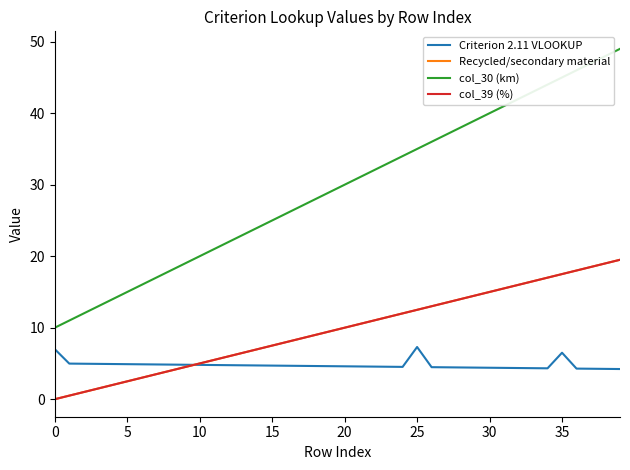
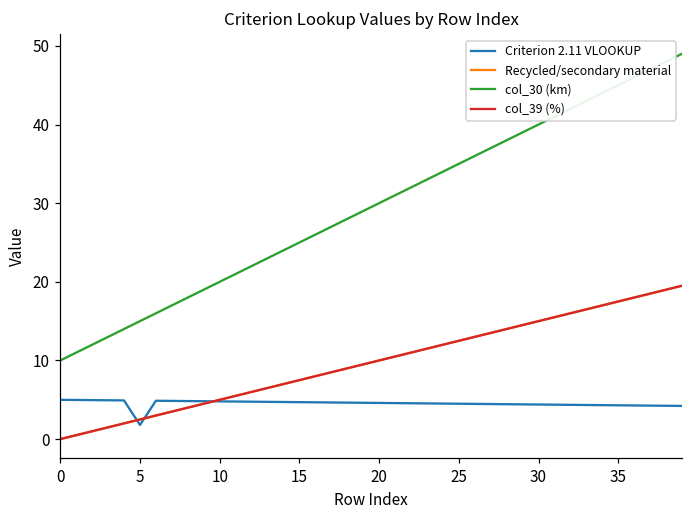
Criterion 2.11 VLOOKUP, 0: 7 -> 5
Criterion 2.11 VLOOKUP, 5: 5 -> 2
Criterion 2.11 VLOOKUP, 25: 7 -> 5
Criterion 2.11 VLOOKUP, 35: 7 -> 4
